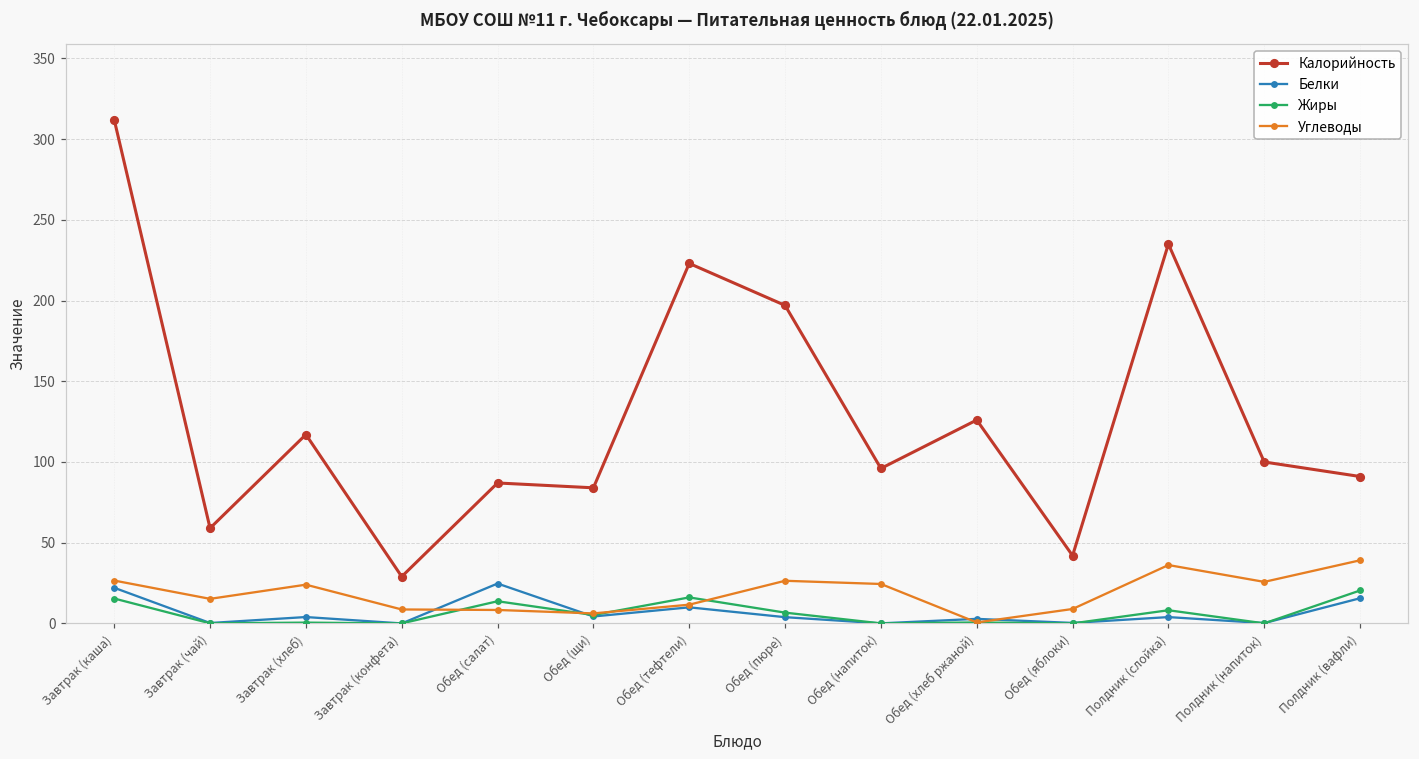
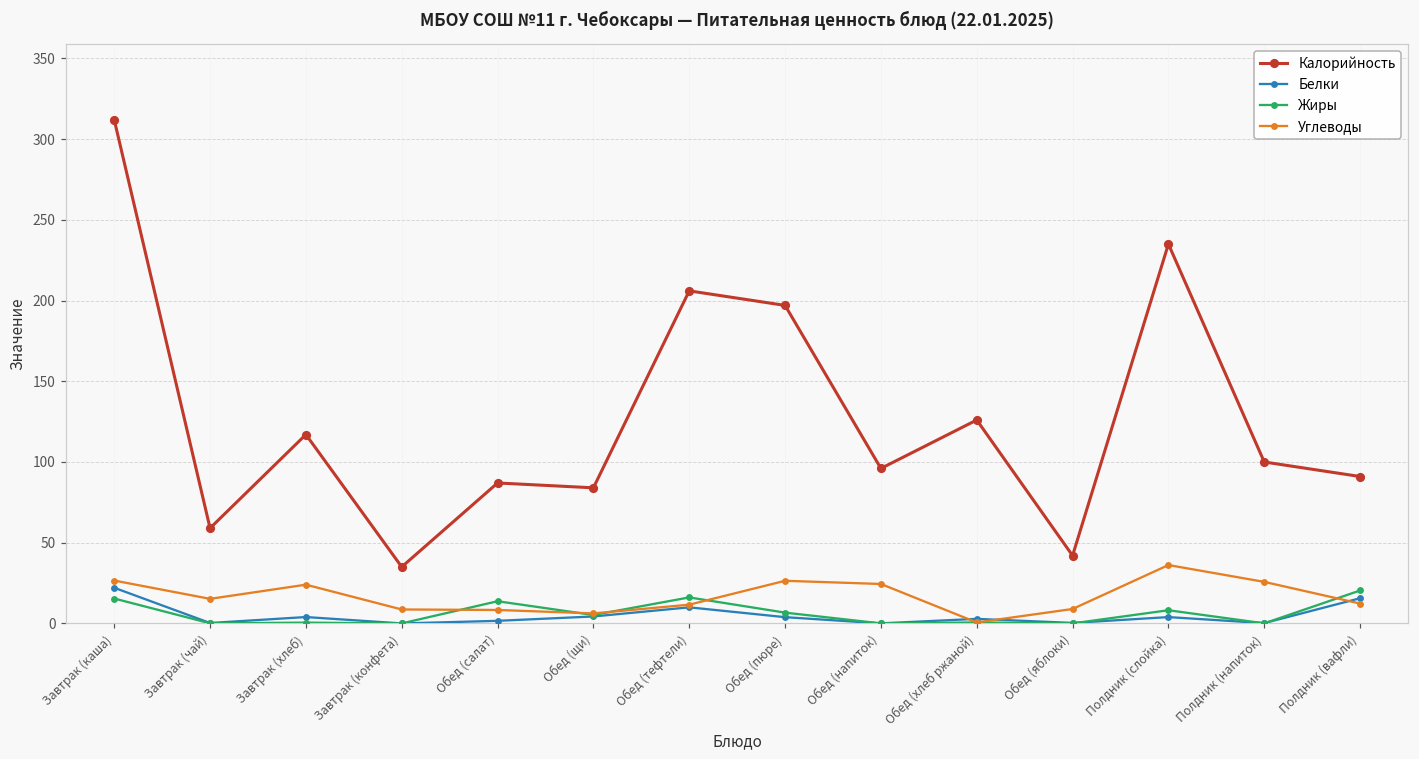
Калорийность, Завтрак (конфета): 29 -> 35
Белки, Обед (салат): 25 -> 2
Калорийность, Обед (тефтели): 223 -> 206
Углеводы, Полдник (вафли): 39 -> 12
